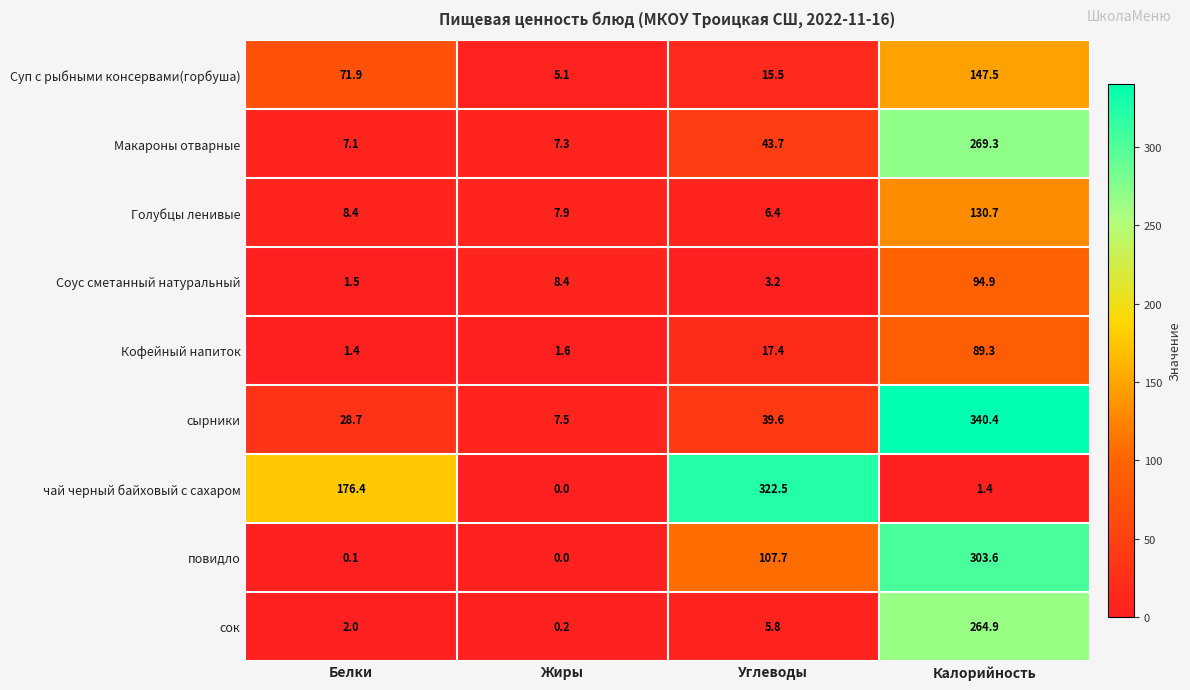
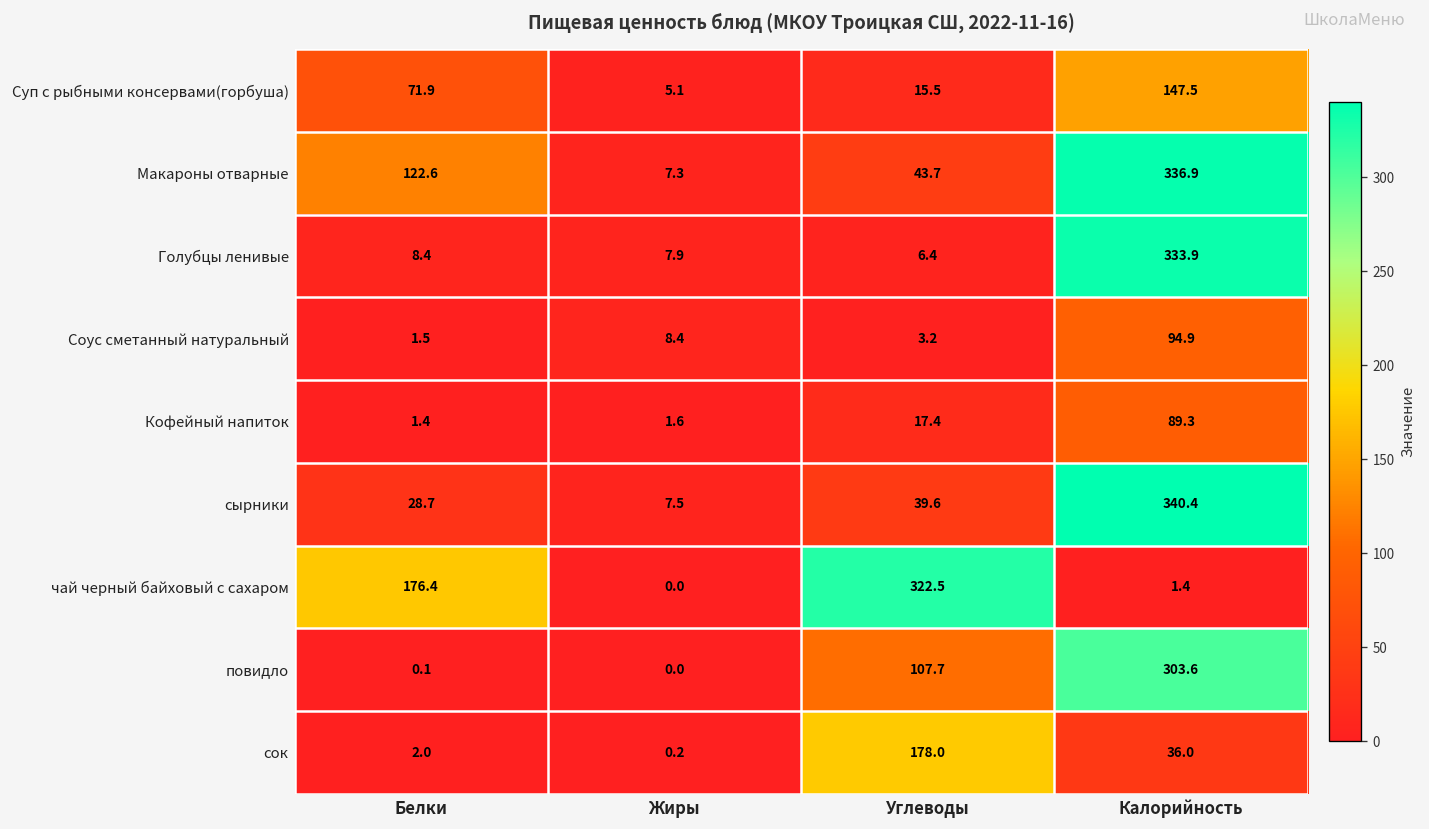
Макароны отварные, Белки: 7.1 -> 122.6
Макароны отварные, Калорийность: 269.3 -> 336.9
Голубцы ленивые, Калорийность: 130.7 -> 333.9
сок, Углеводы: 5.8 -> 178.0
сок, Калорийность: 264.9 -> 36.0
